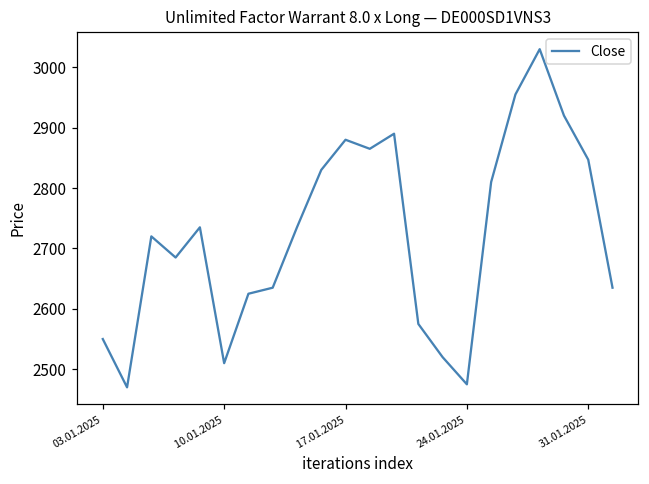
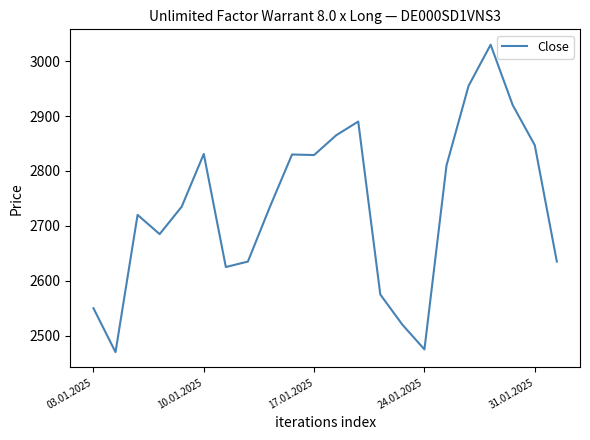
10.01.2025: 2510 -> 2830
17.01.2025: 2880 -> 2830
